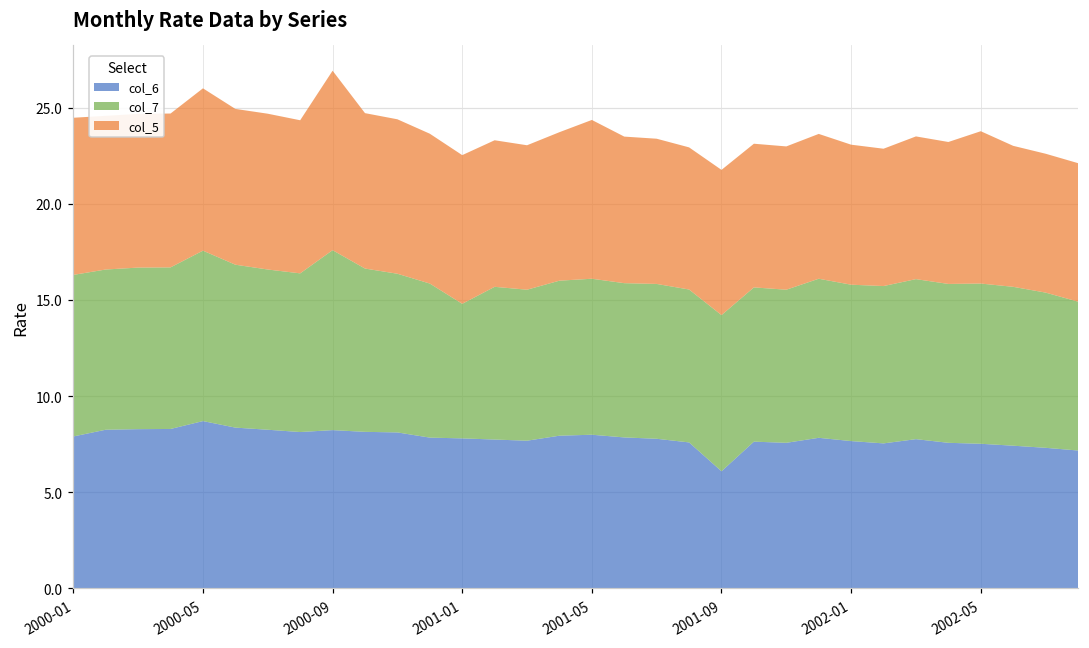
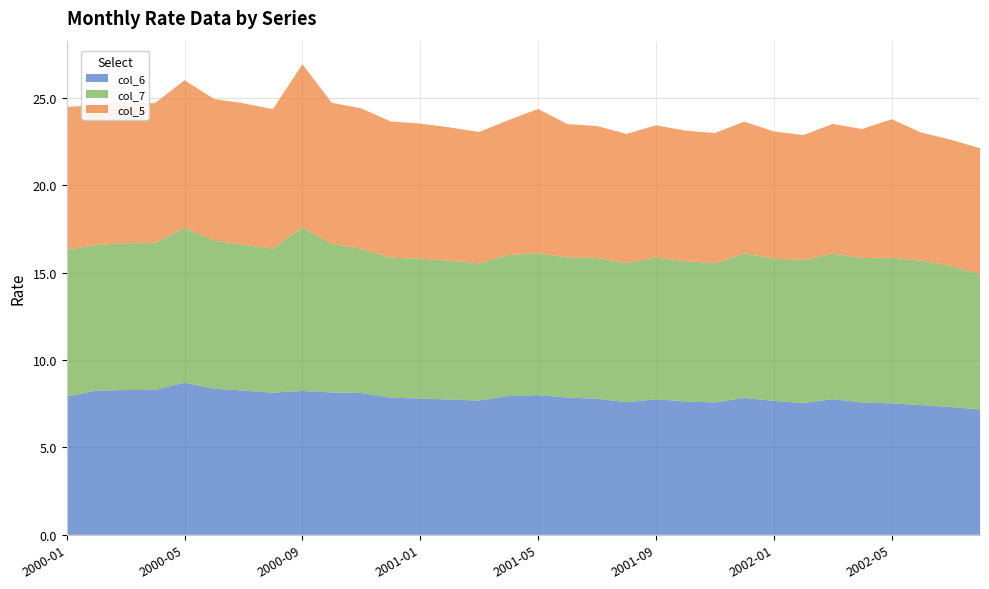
col_7, 2001-01: 7.0 -> 8.0
col_6, 2001-09: 6.1 -> 7.8
